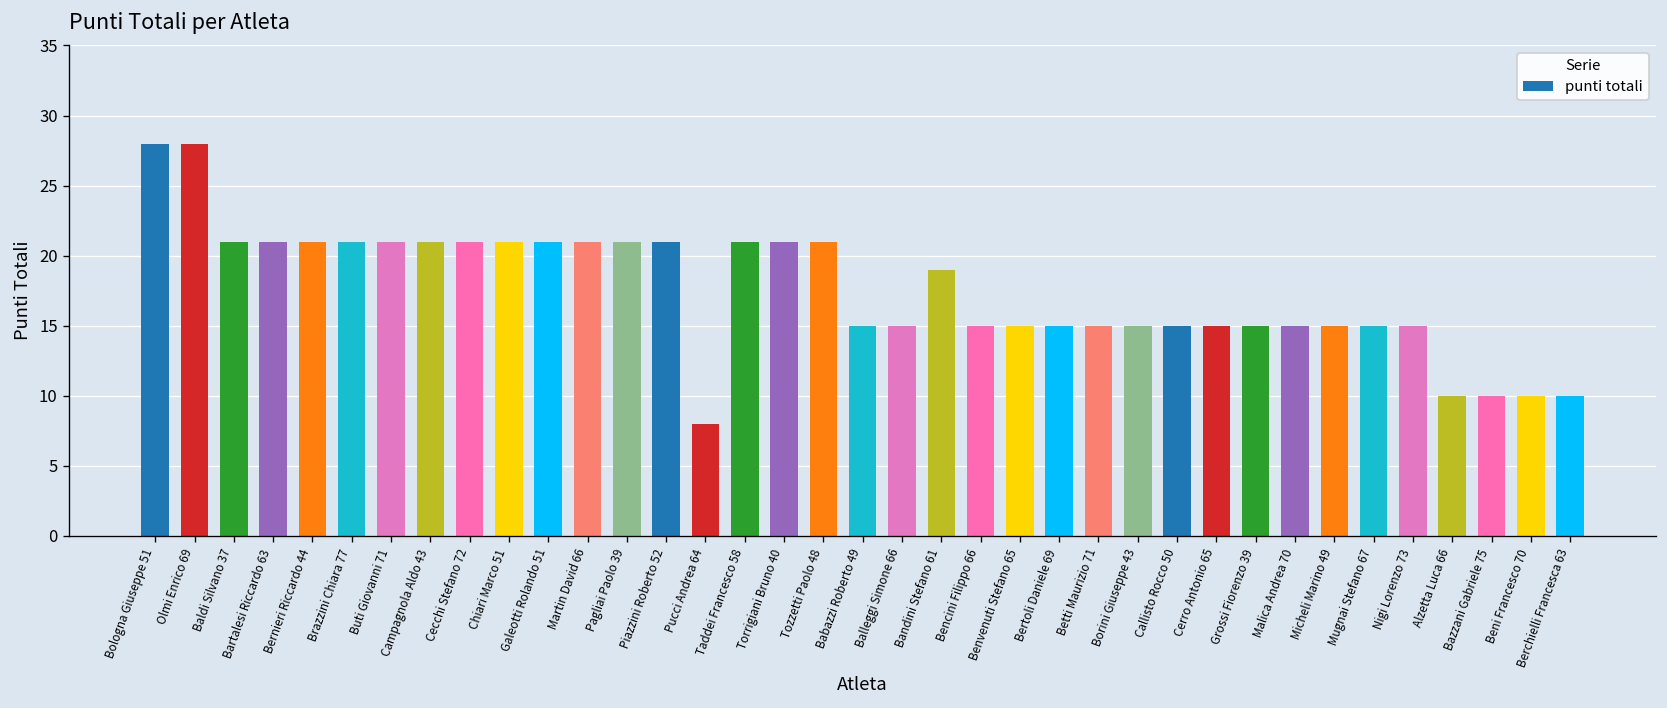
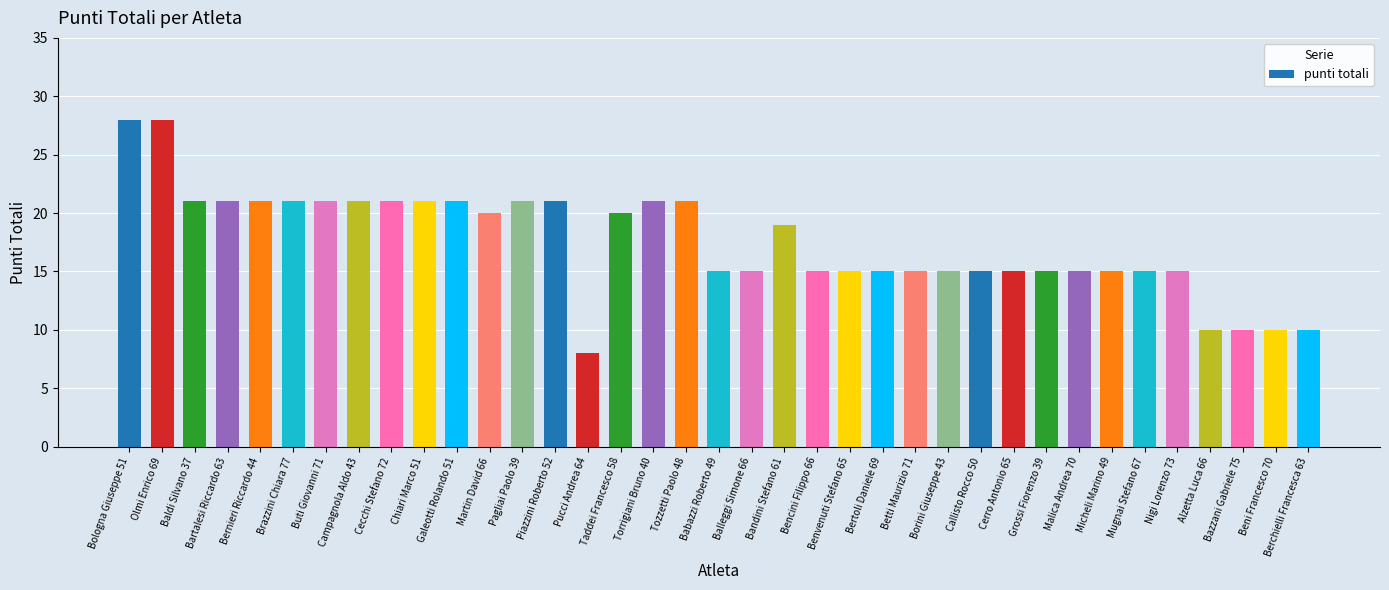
Martin David 66: 21 -> 20
Taddei Francesco 58: 21 -> 20
